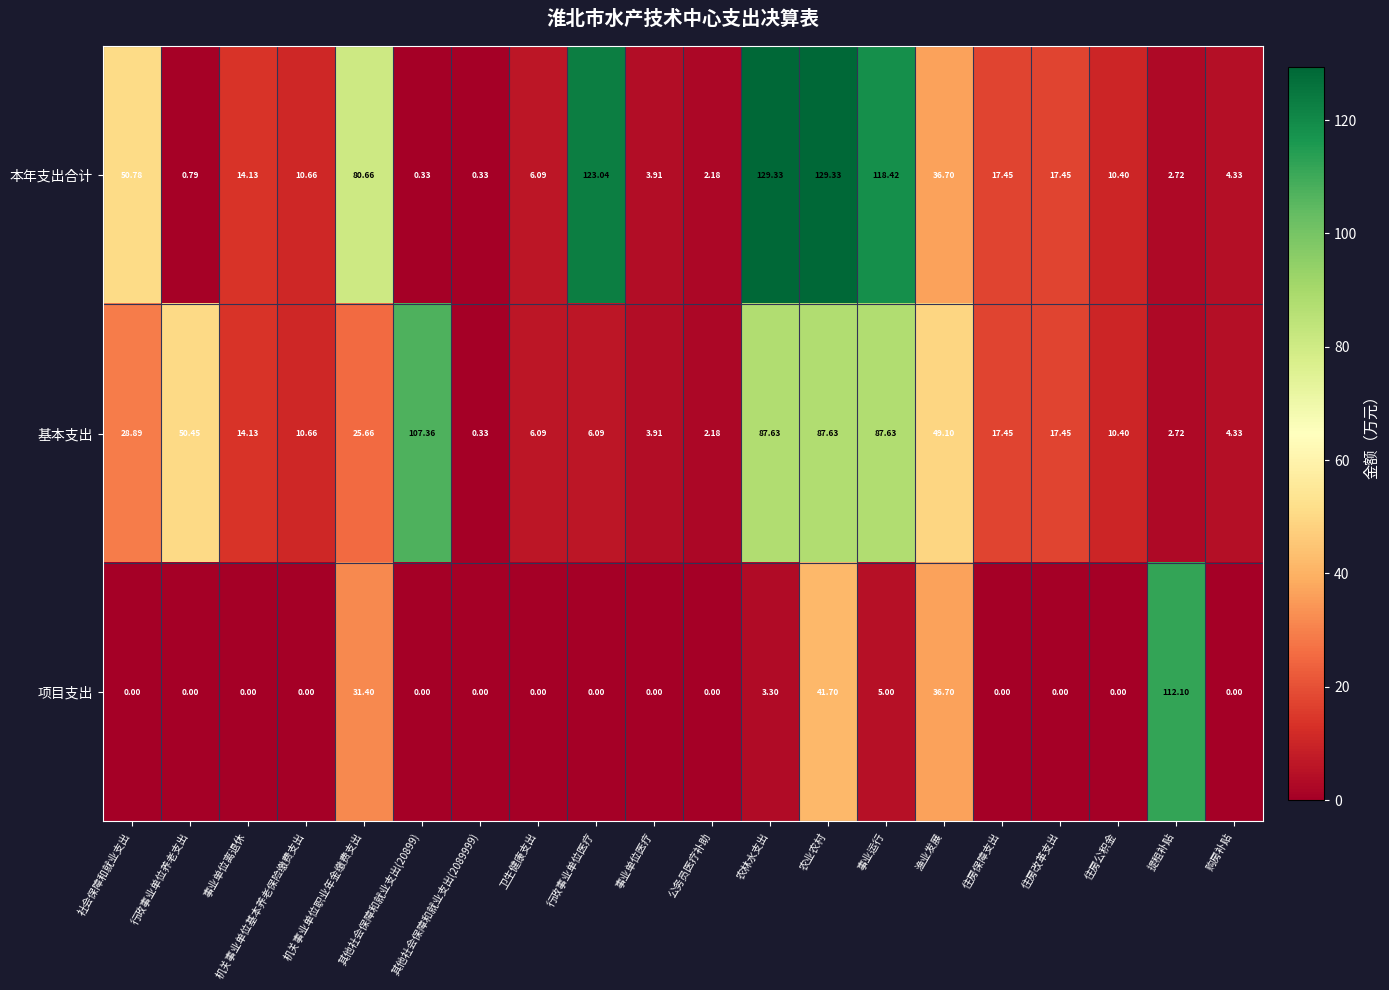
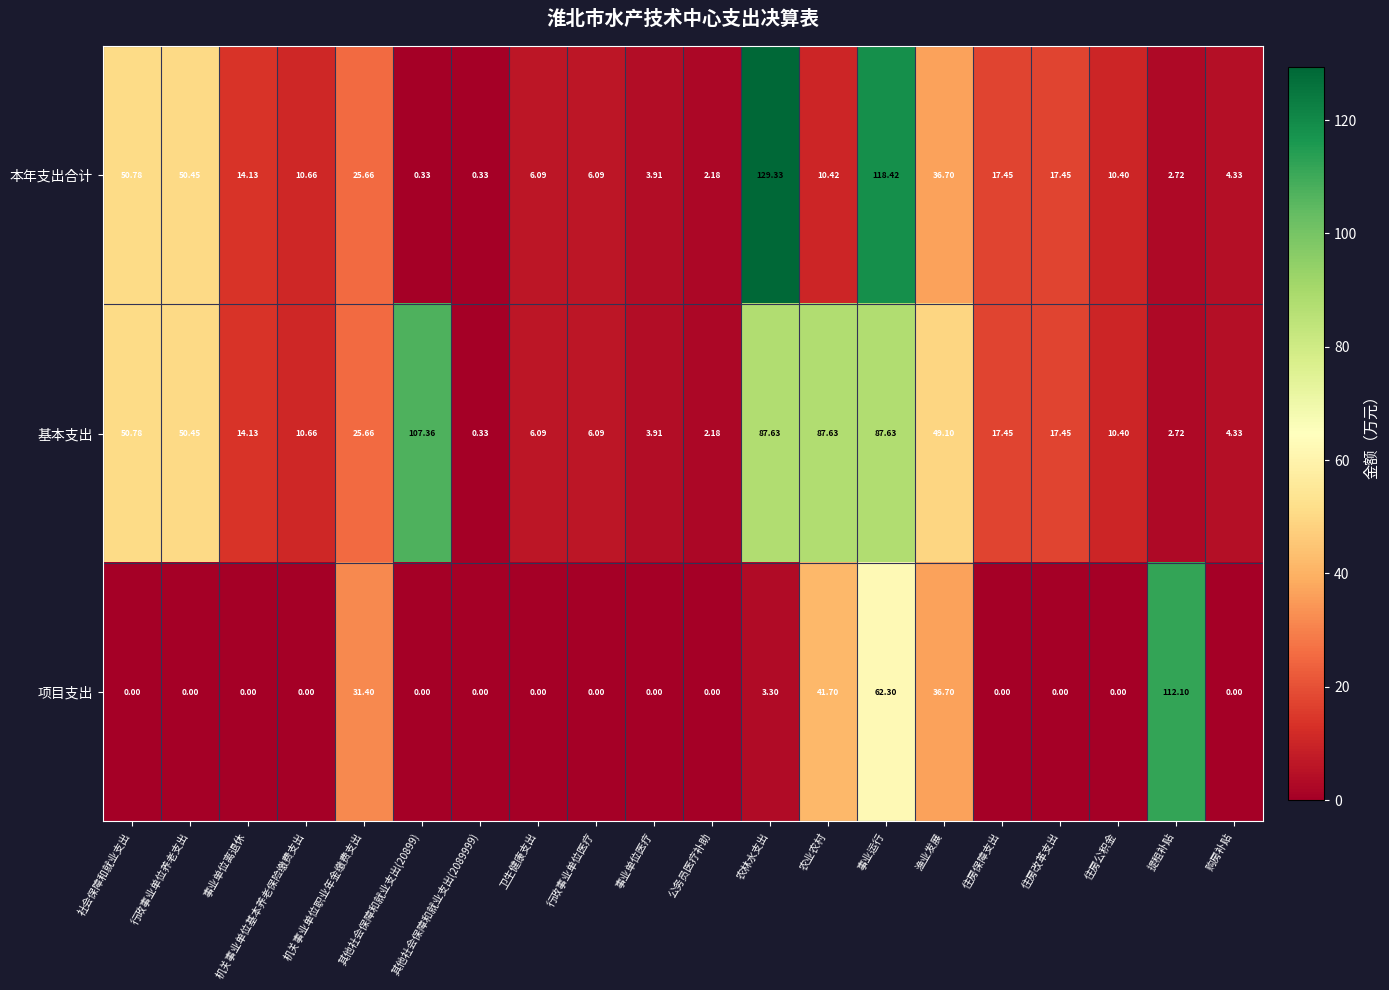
本年支出合计, 行政事业单位养老支出: 0.79 -> 50.45
本年支出合计, 机关事业单位职业年金缴费支出: 80.66 -> 25.66
本年支出合计, 行政事业单位医疗: 123.04 -> 6.09
本年支出合计, 农业农村: 129.33 -> 10.42
基本支出, 社会保障和就业支出: 28.89 -> 50.78
项目支出, 事业运行: 5.00 -> 62.30
